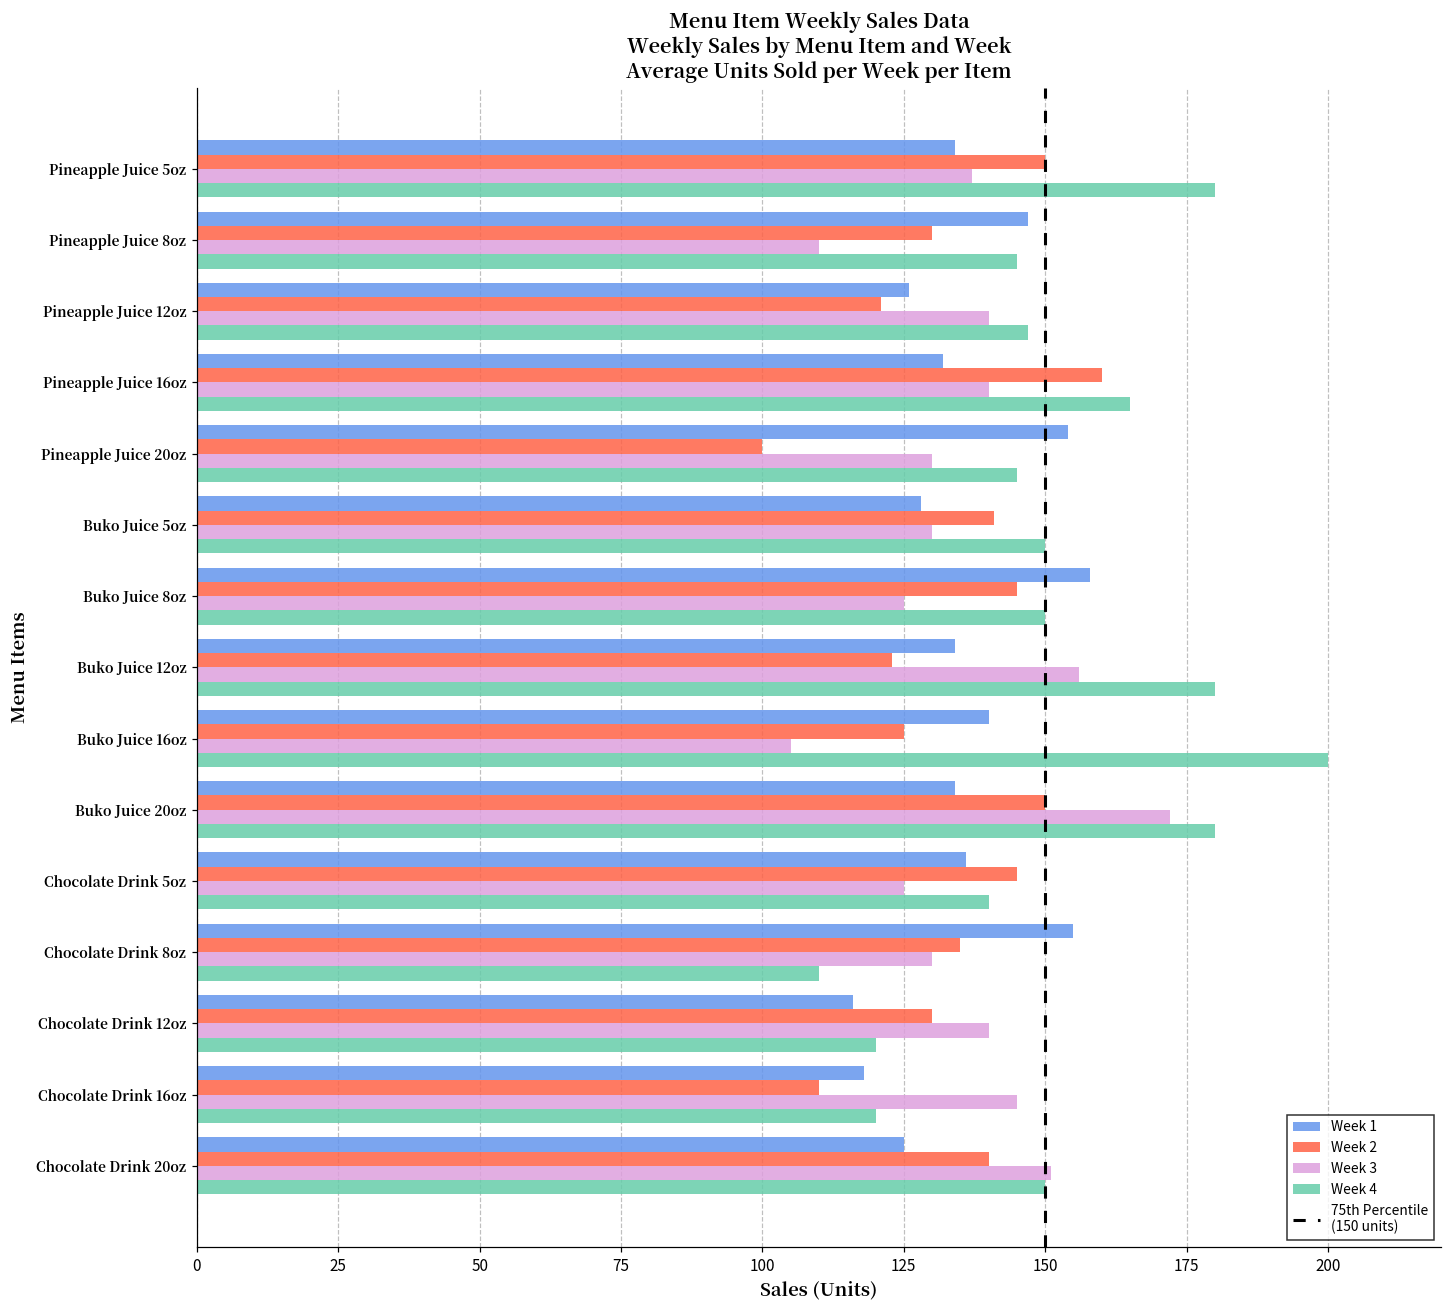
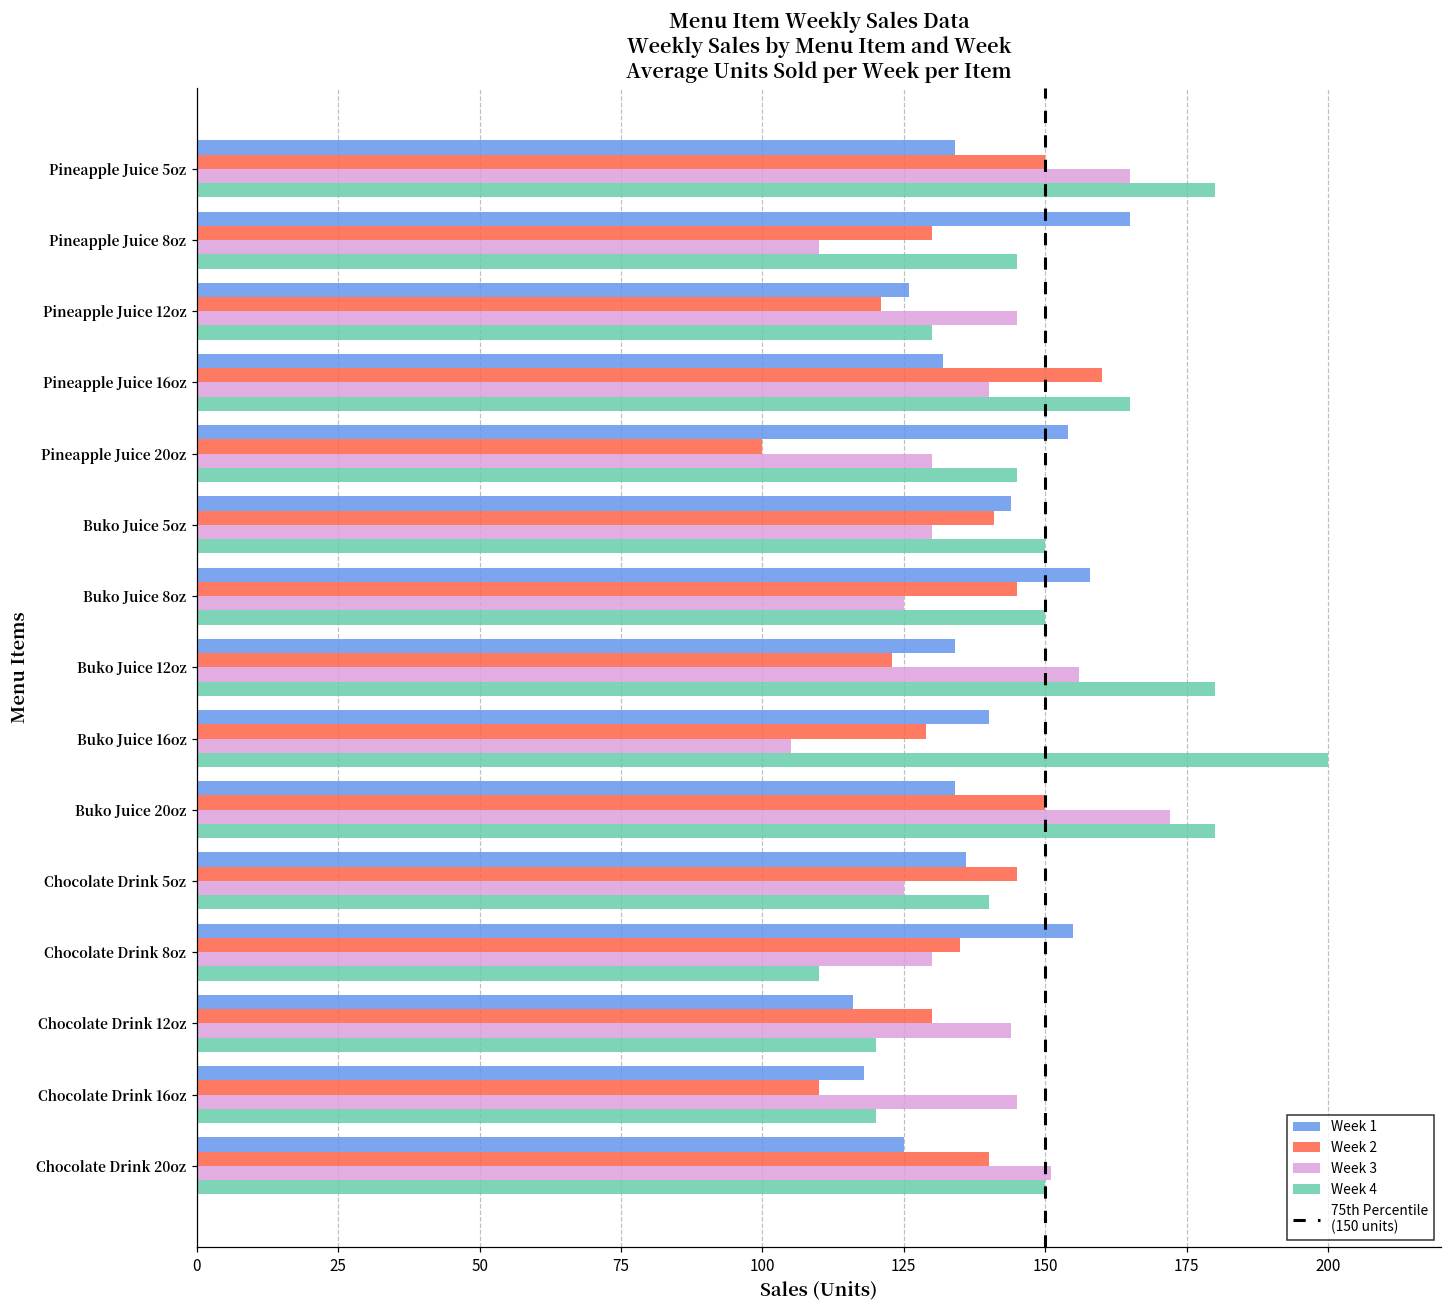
Week 3, Pineapple Juice 5oz: 137 -> 165
Week 1, Pineapple Juice 8oz: 147 -> 165
Week 3, Pineapple Juice 12oz: 140 -> 145
Week 4, Pineapple Juice 12oz: 147 -> 130
Week 1, Buko Juice 5oz: 128 -> 144
Week 2, Buko Juice 16oz: 125 -> 129
Week 3, Chocolate Drink 12oz: 140 -> 144
